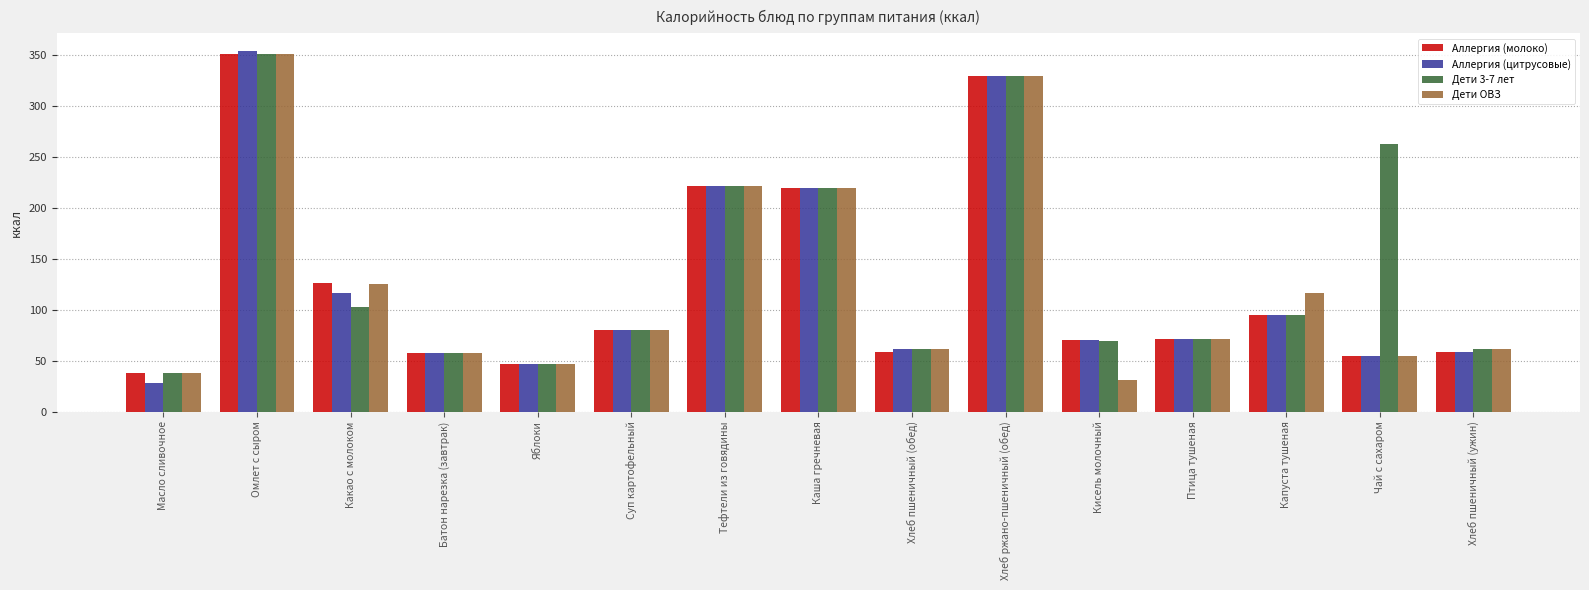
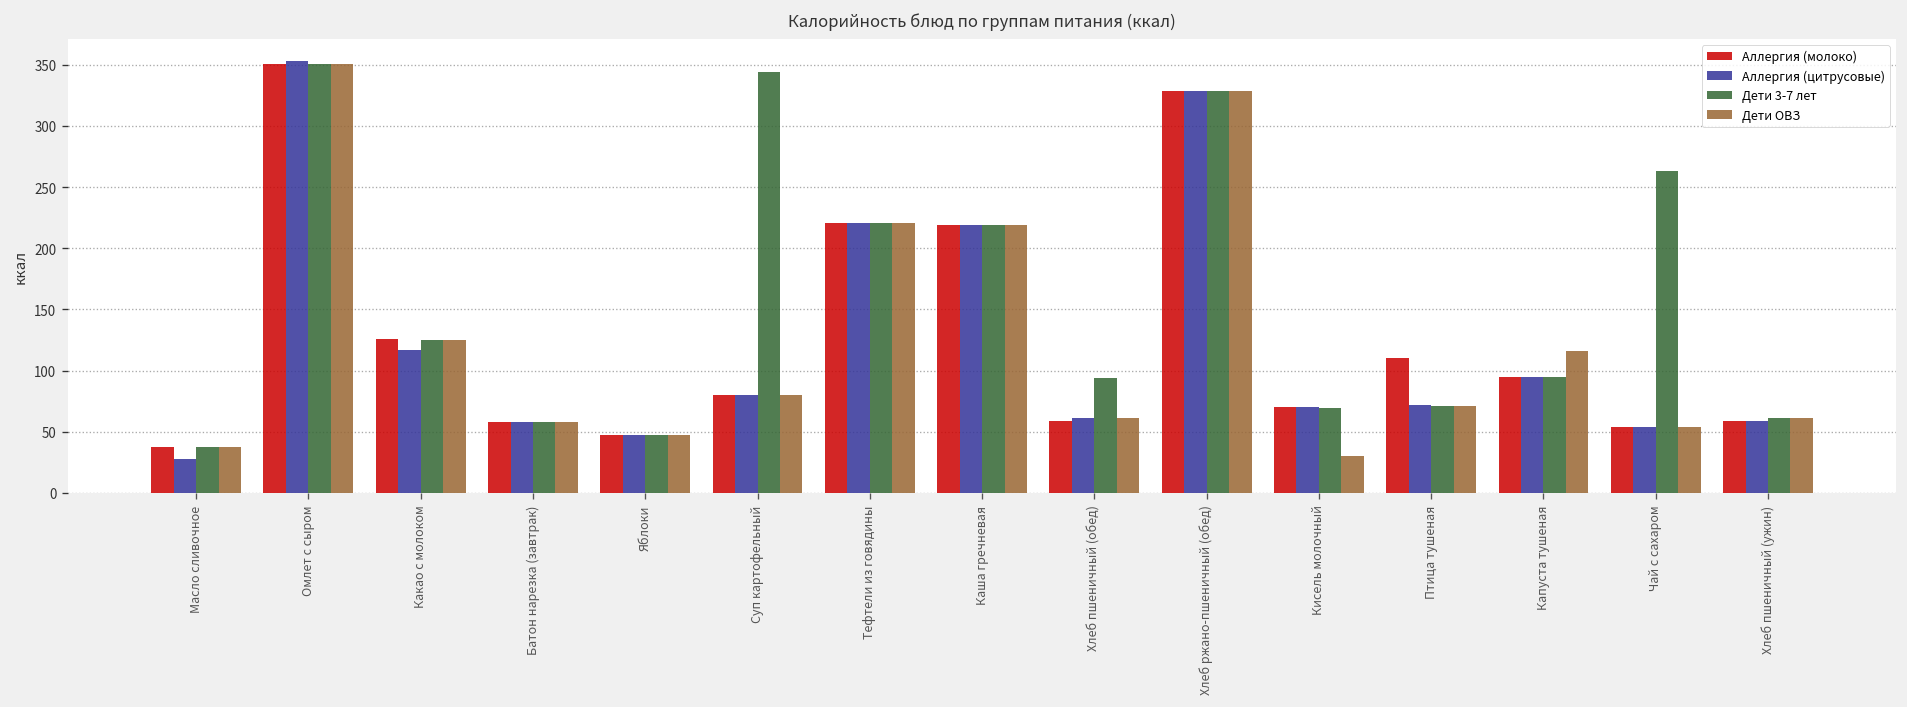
Дети 3-7 лет, Какао с молоком: 103 -> 125
Дети 3-7 лет, Суп картофельный: 80 -> 344
Дети 3-7 лет, Хлеб пшеничный (обед): 61 -> 94
Аллергия (молоко), Птица тушеная: 71 -> 110
